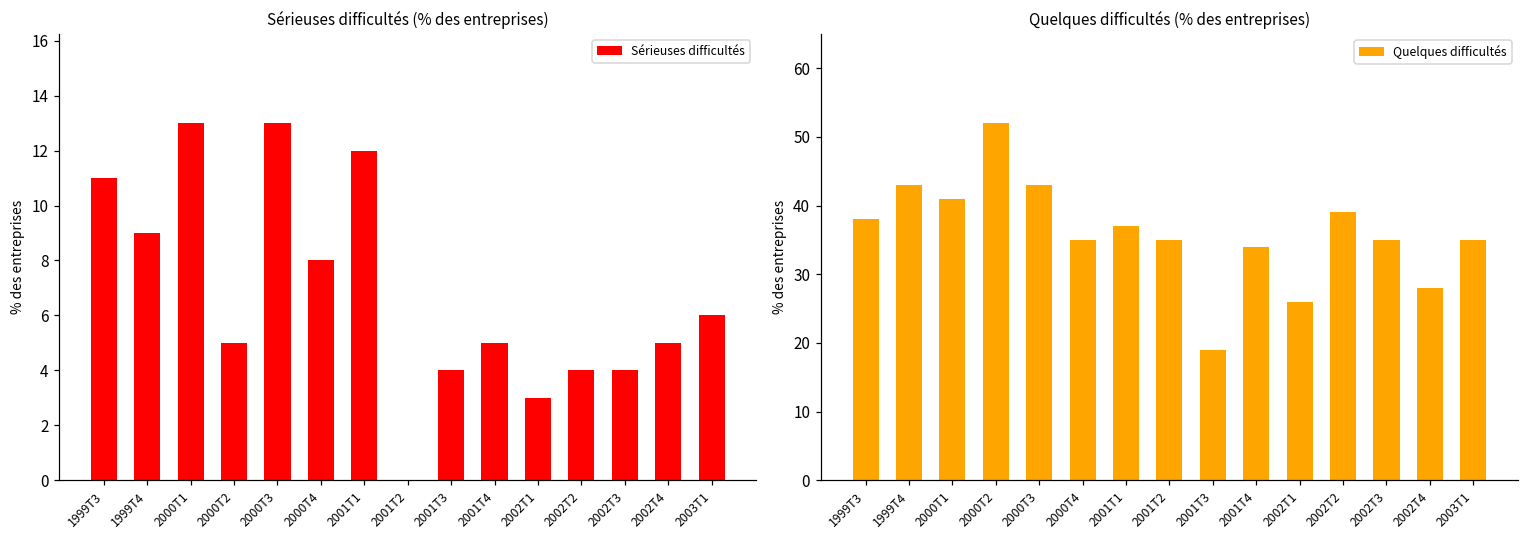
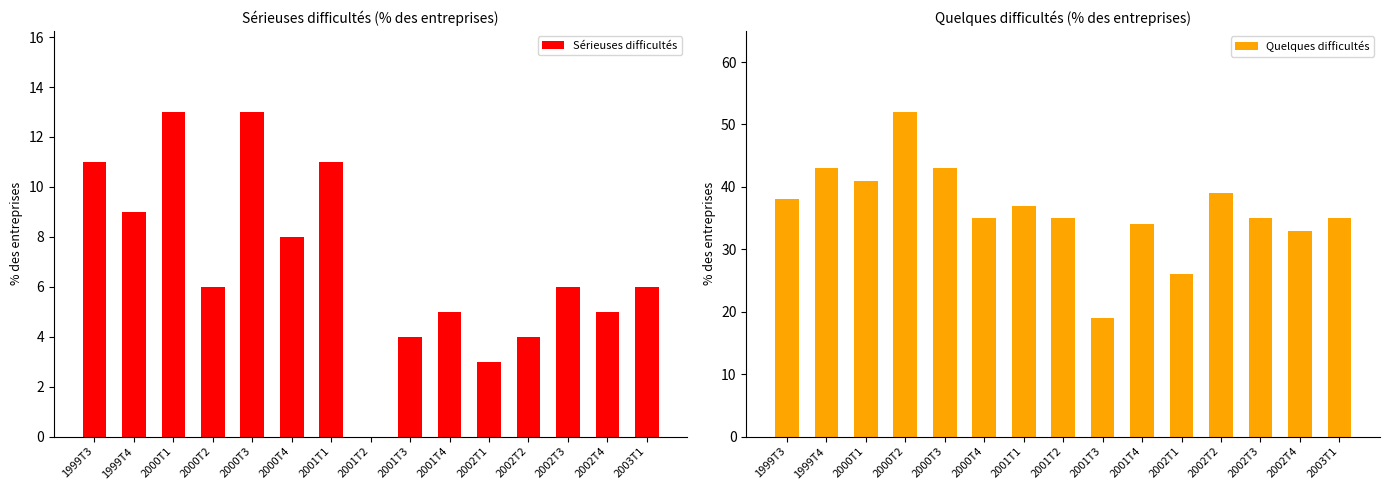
Sérieuses difficultés (% des entreprises), 2000T2: 5 -> 6
Sérieuses difficultés (% des entreprises), 2001T1: 12 -> 11
Sérieuses difficultés (% des entreprises), 2002T3: 4 -> 6
Quelques difficultés (% des entreprises), 2002T4: 28 -> 33
